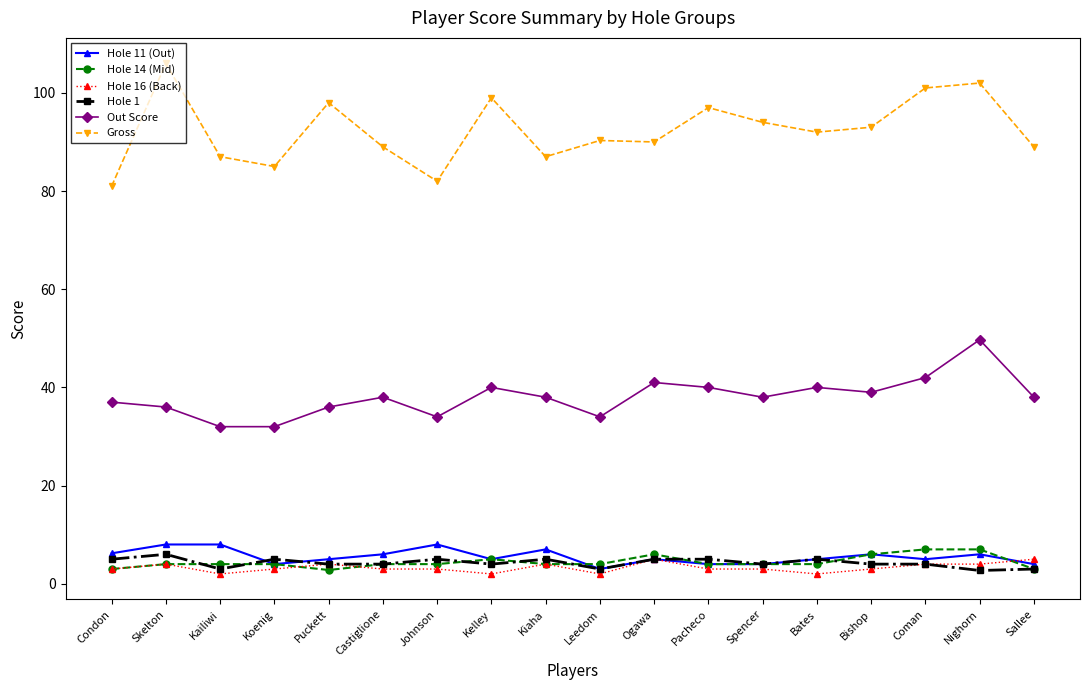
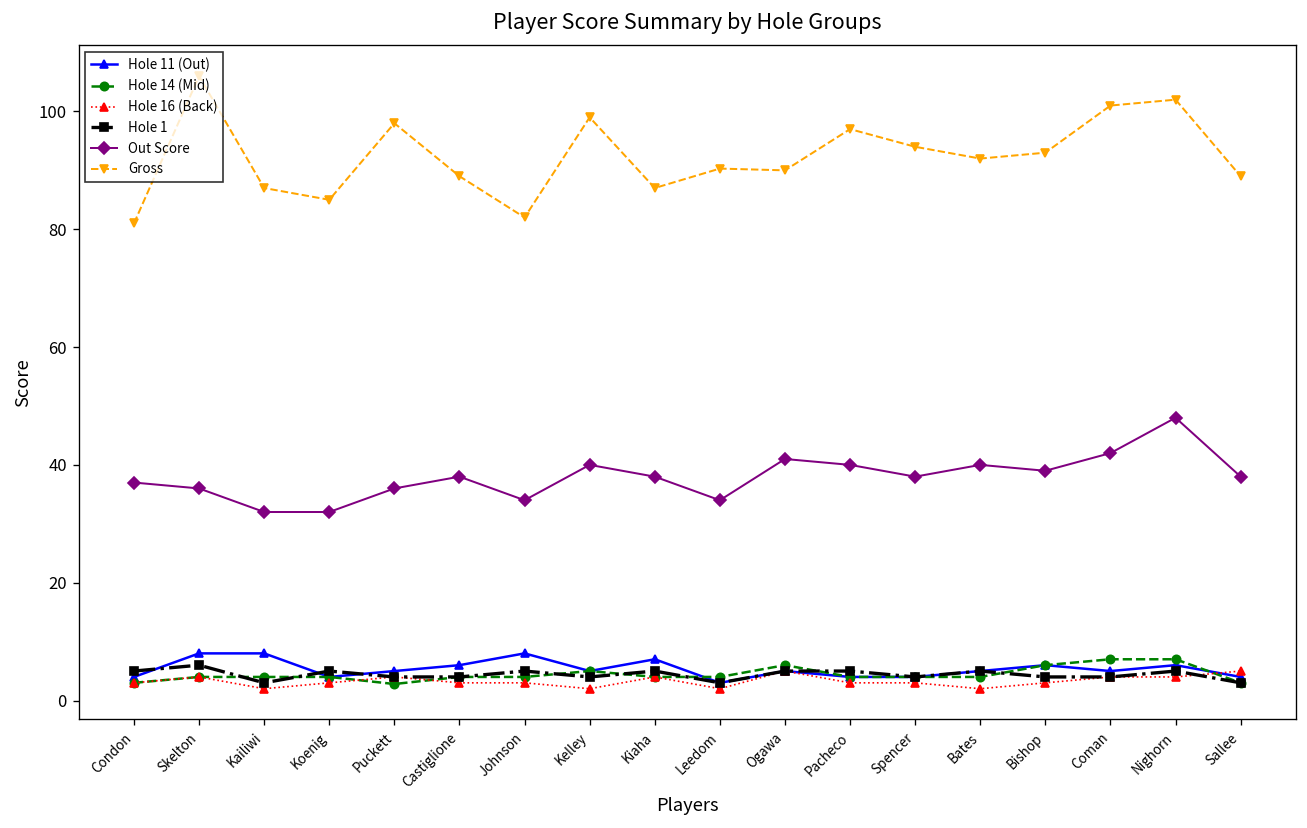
Hole 11 (Out), Condon: 6 -> 4
Hole 1, Nighorn: 3 -> 5
Out Score, Nighorn: 50 -> 48
